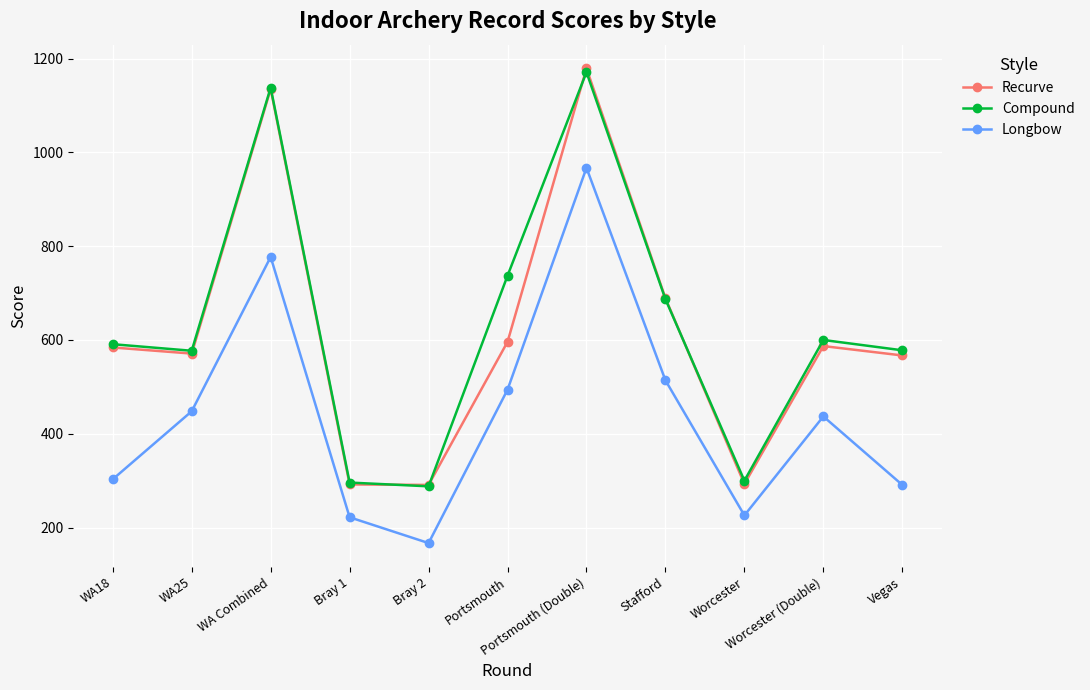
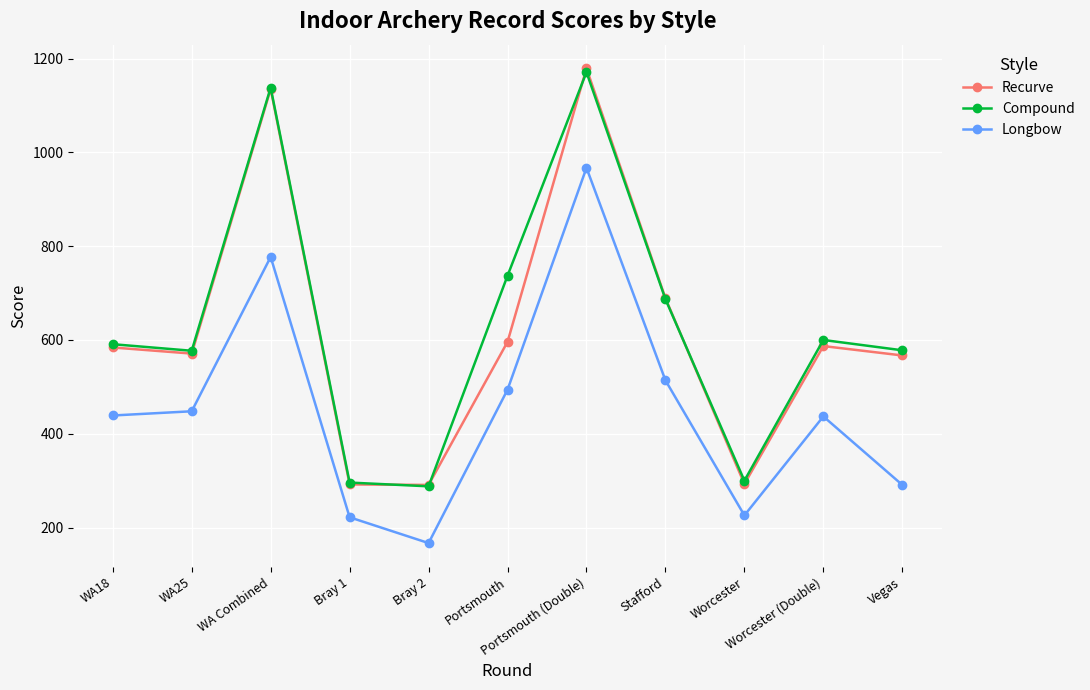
Longbow, WA18: 300 -> 440
